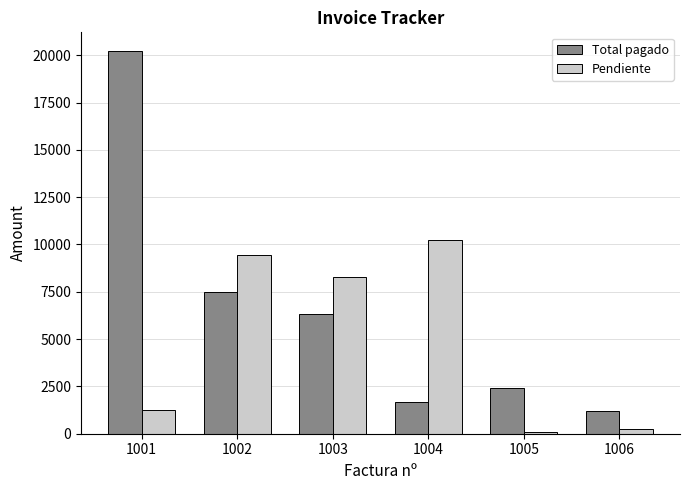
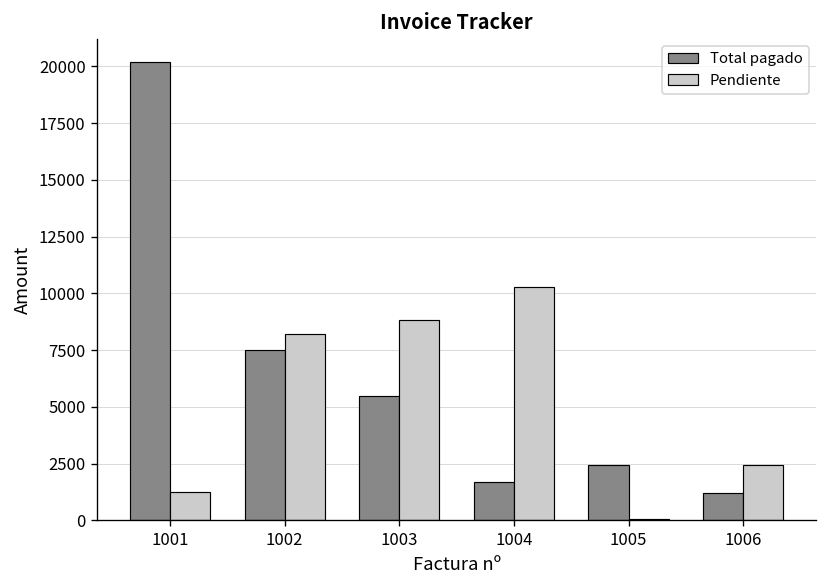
Pendiente, 1002: 9500 -> 8200
Total pagado, 1003: 6300 -> 5500
Pendiente, 1003: 8300 -> 8800
Pendiente, 1006: 300 -> 2500
